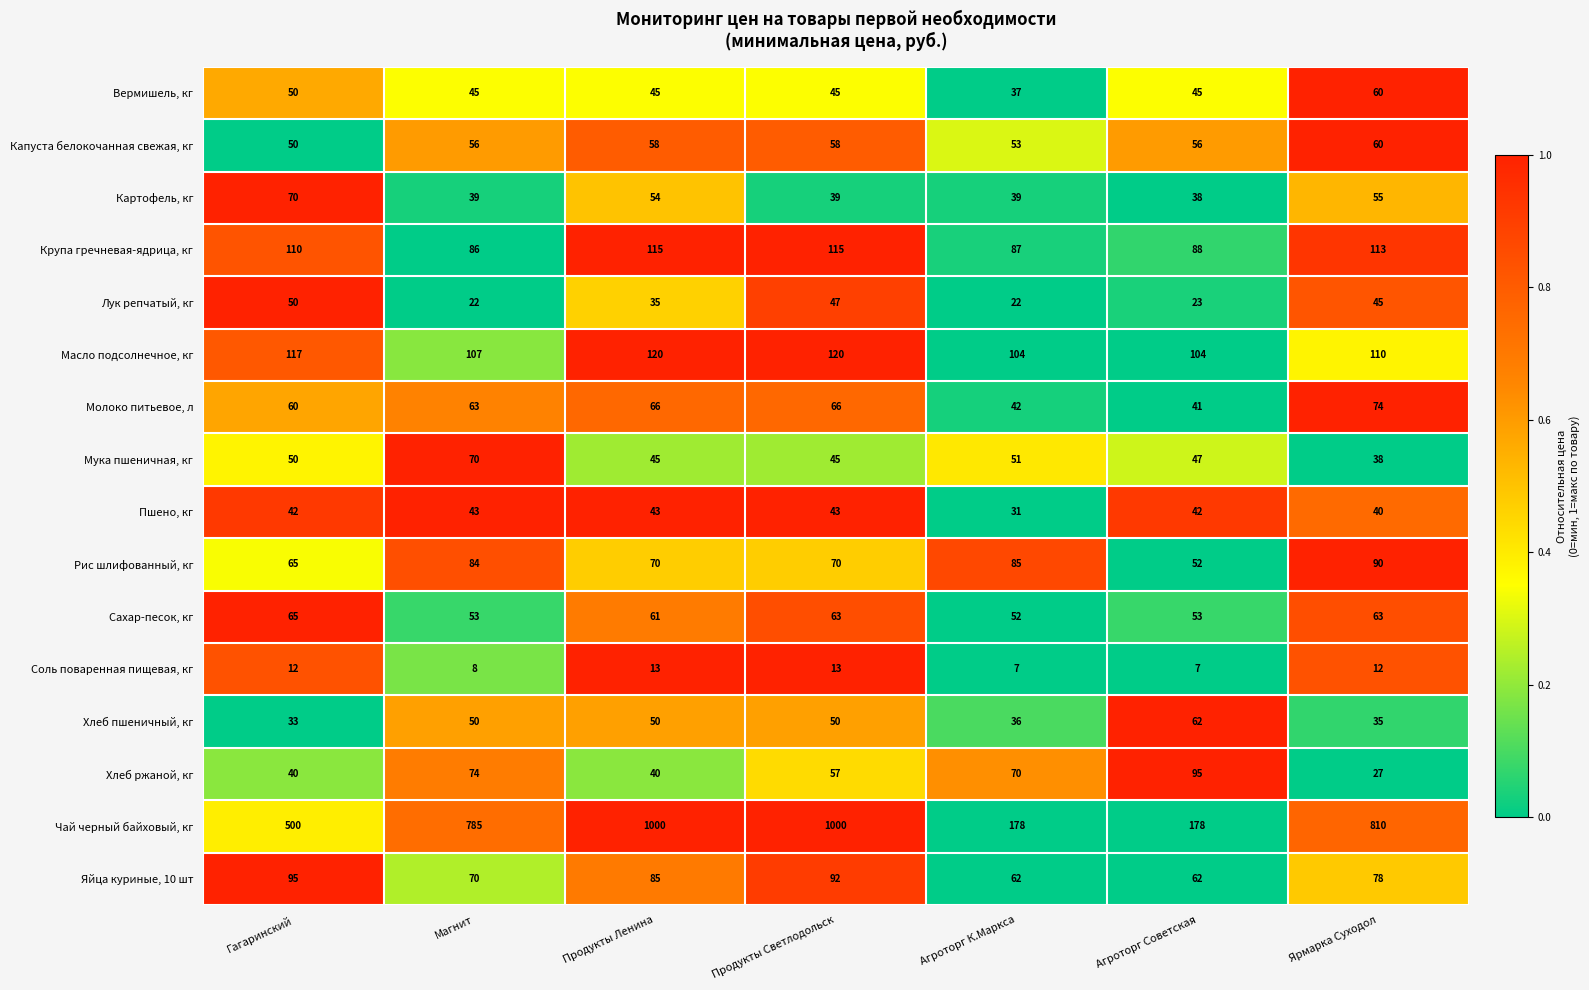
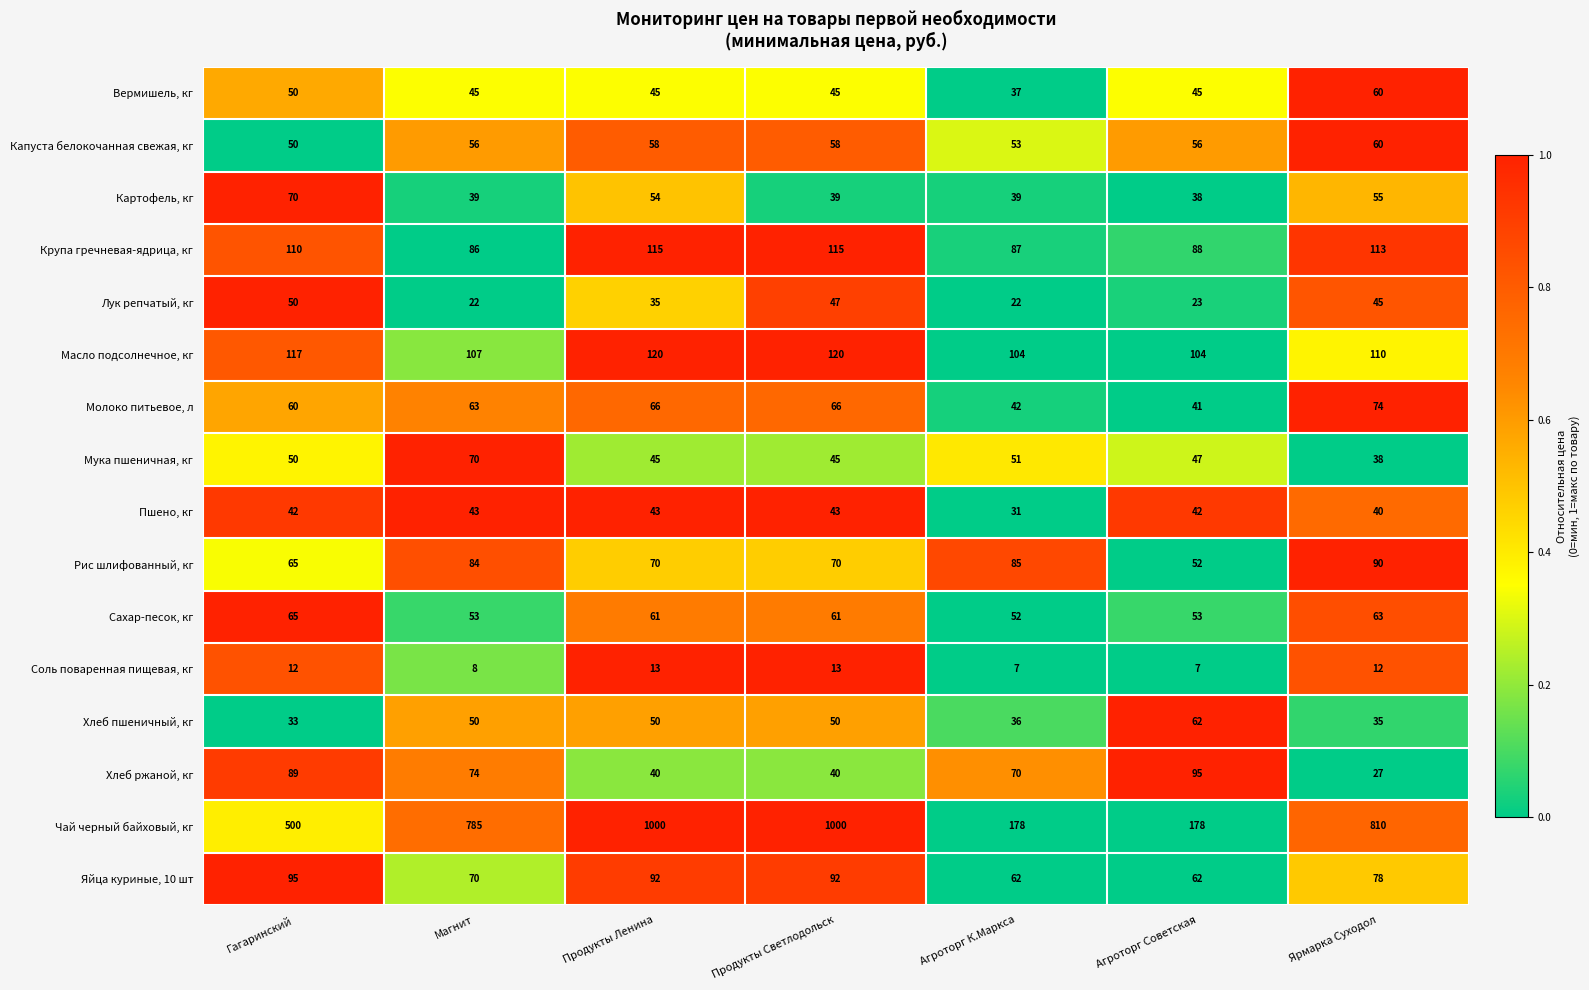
Сахар-песок, кг, Продукты Светлодольск: 63 -> 61
Хлеб ржаной, кг, Гагаринский: 40 -> 89
Хлеб ржаной, кг, Продукты Светлодольск: 57 -> 40
Яйца куриные, 10 шт, Продукты Ленина: 85 -> 92
